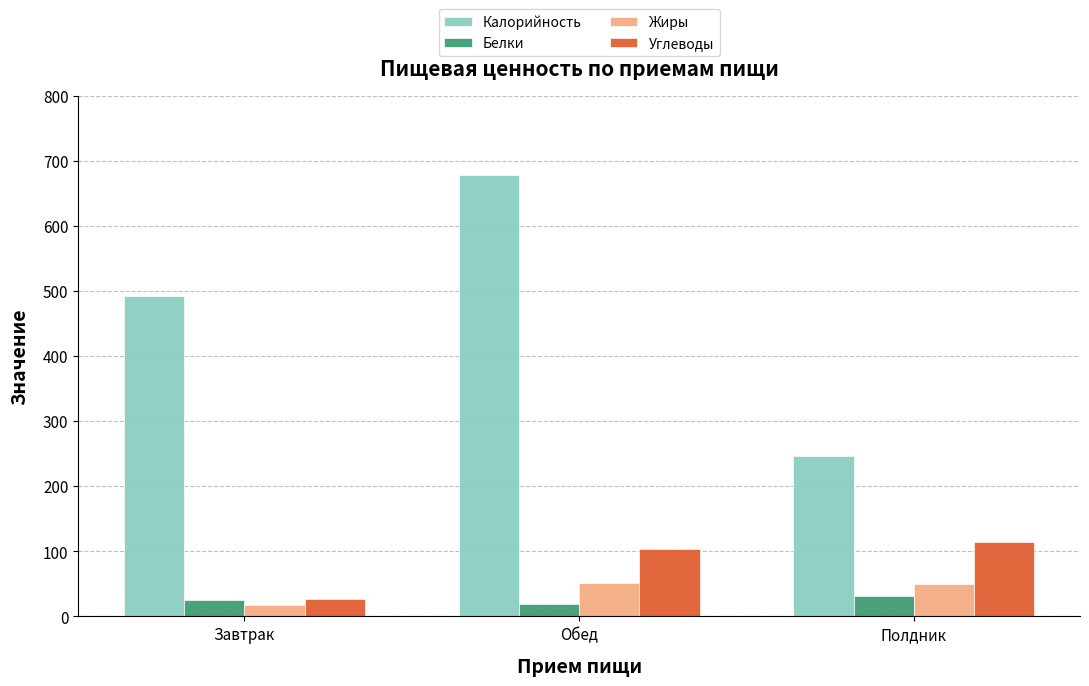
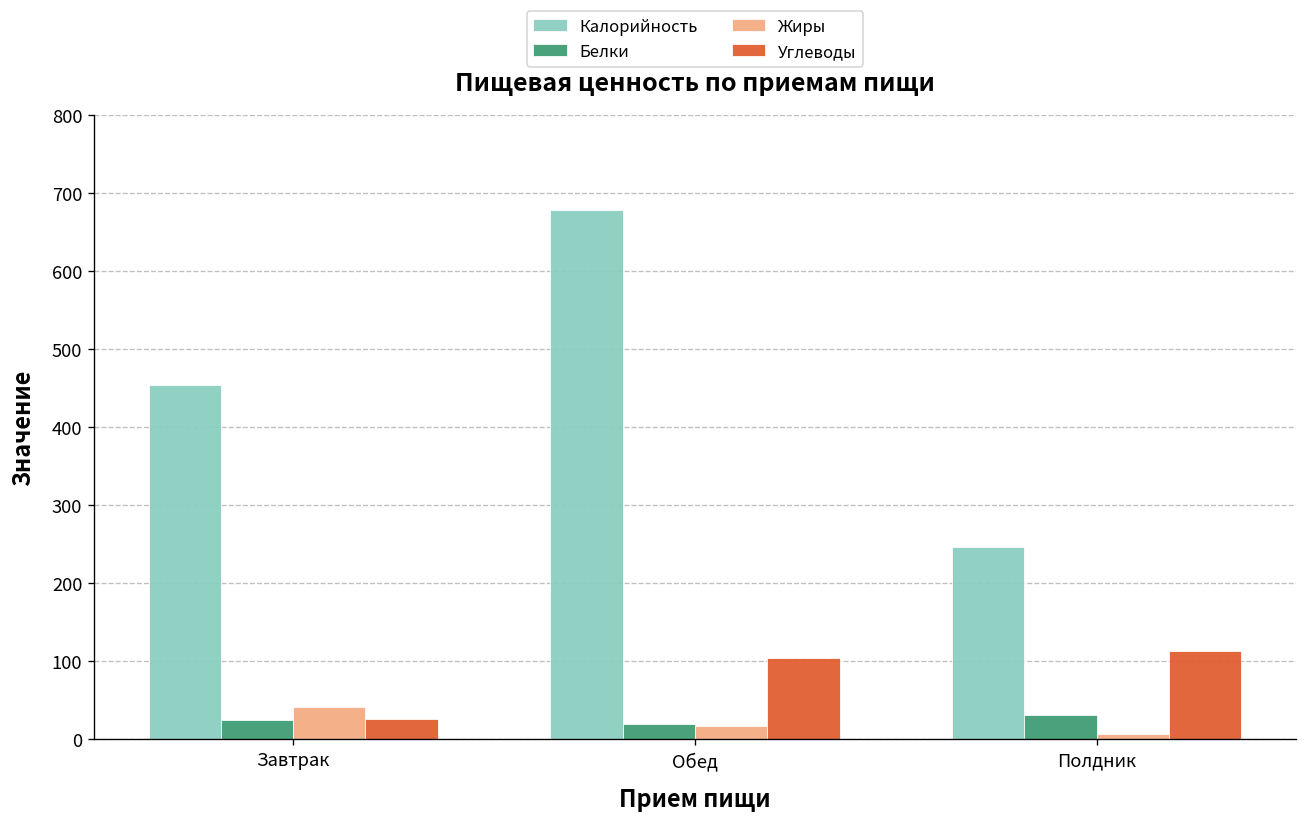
Калорийность, Завтрак: 490 -> 450
Жиры, Завтрак: 20 -> 40
Жиры, Обед: 50 -> 20
Жиры, Полдник: 50 -> 10
